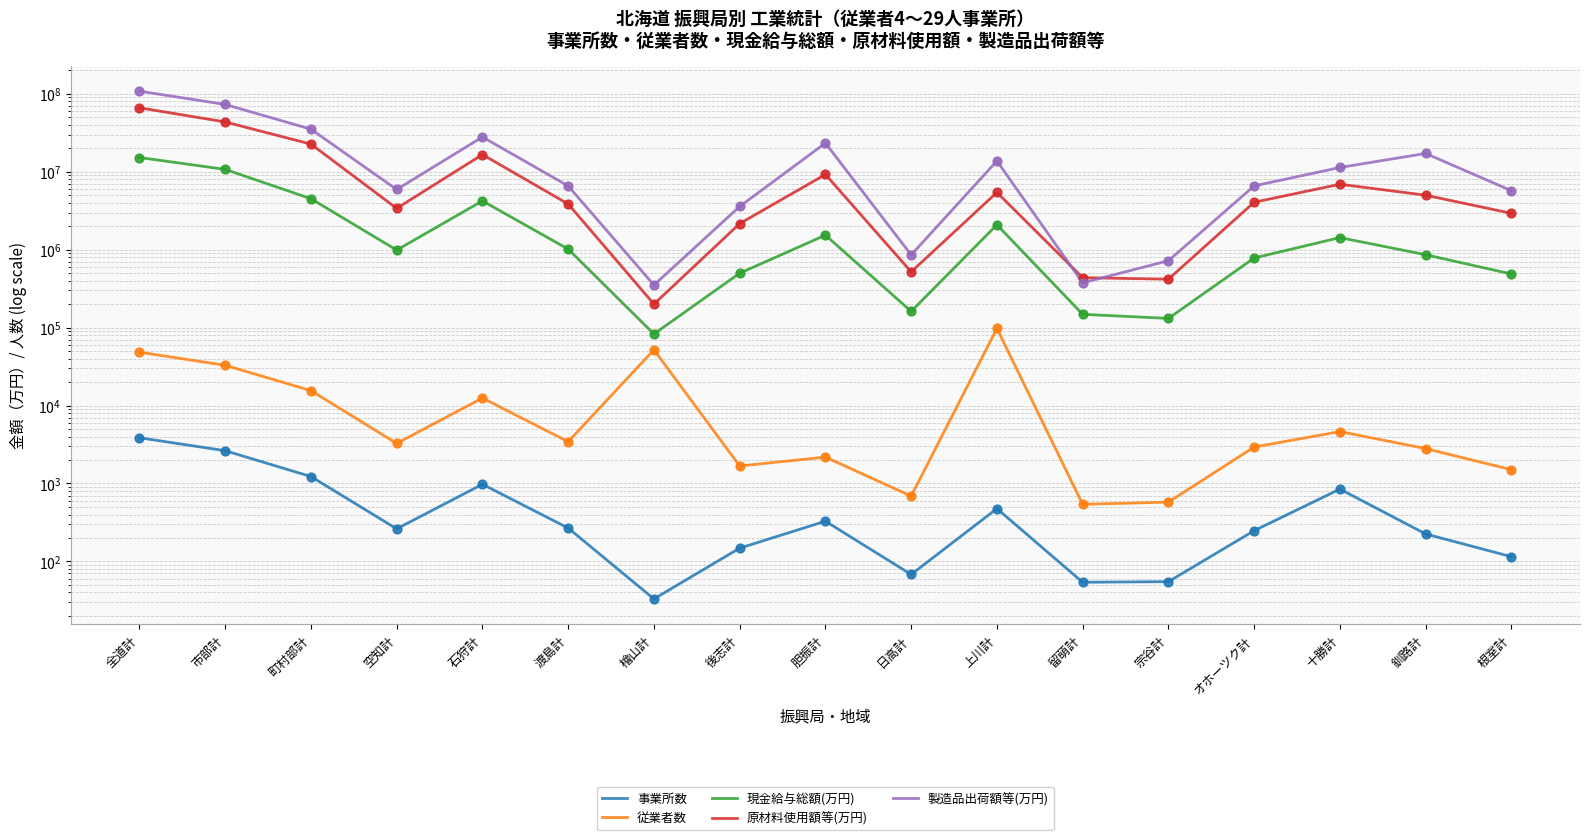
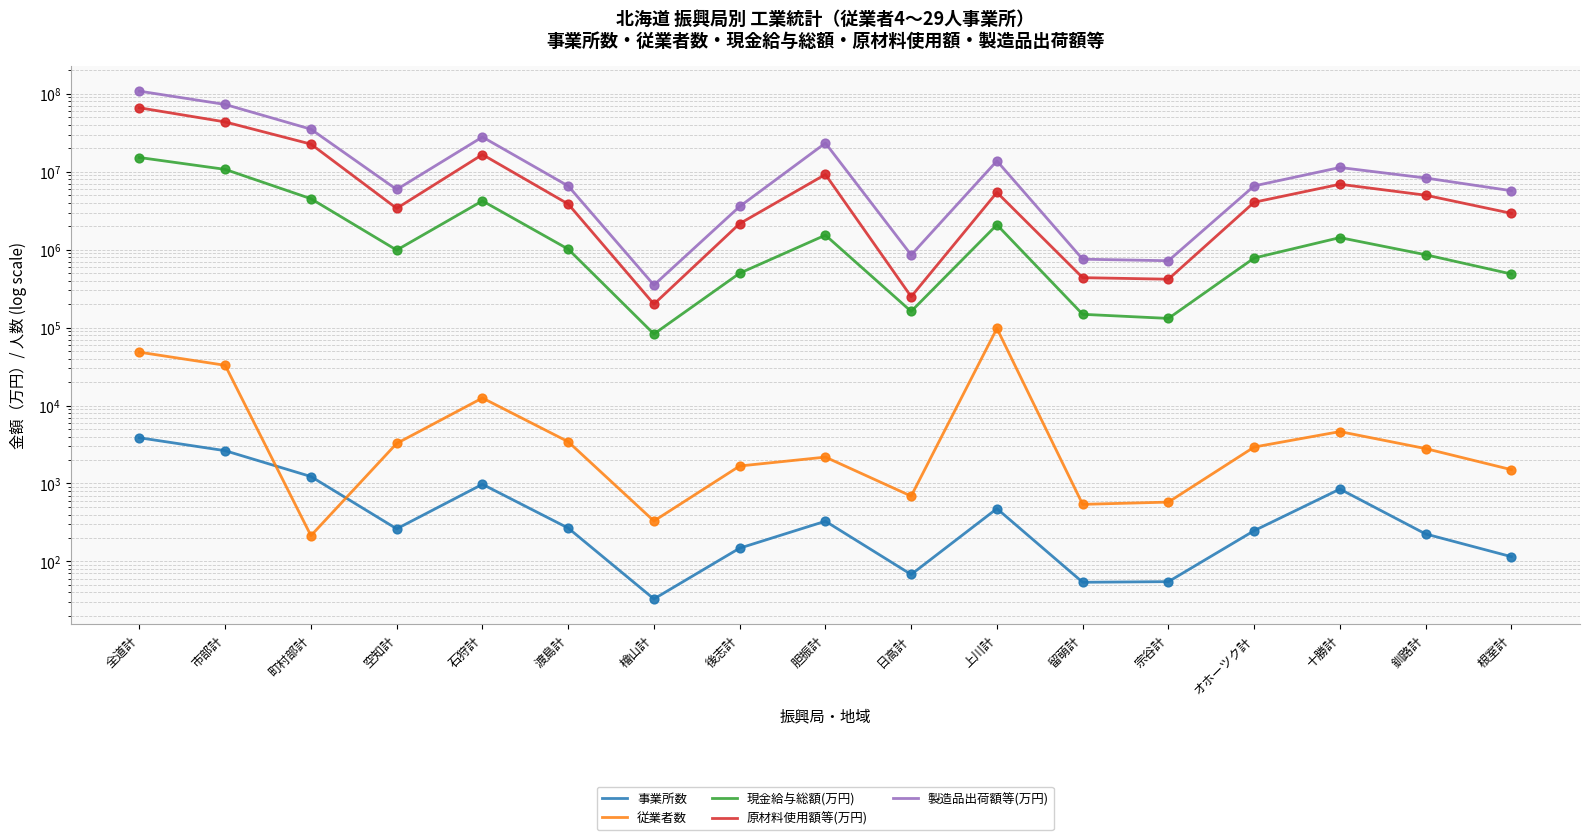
従業者数, 町村部計: 16000 -> 210
従業者数, 檜山計: 50000 -> 330
原材料使用額等(万円), 日高計: 500000 -> 250000
製造品出荷額等(万円), 留萌計: 400000 -> 800000
製造品出荷額等(万円), 釧路計: 17000000 -> 8000000
